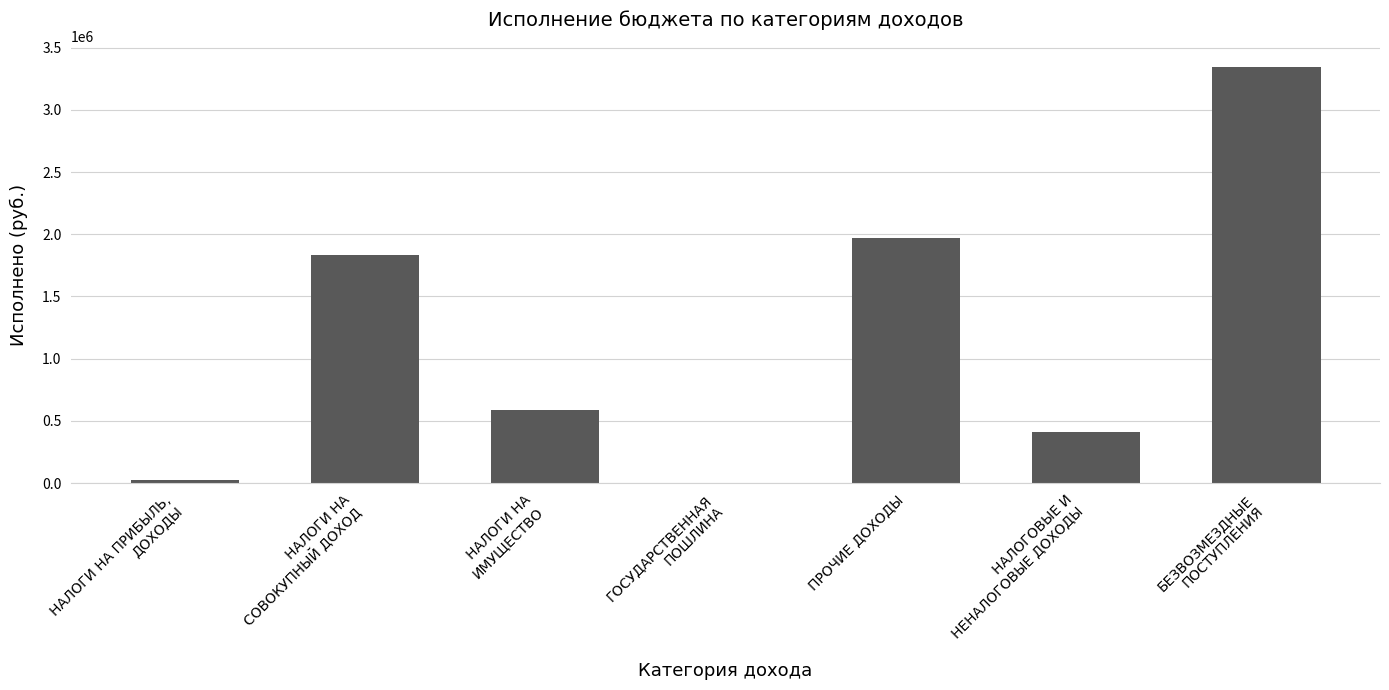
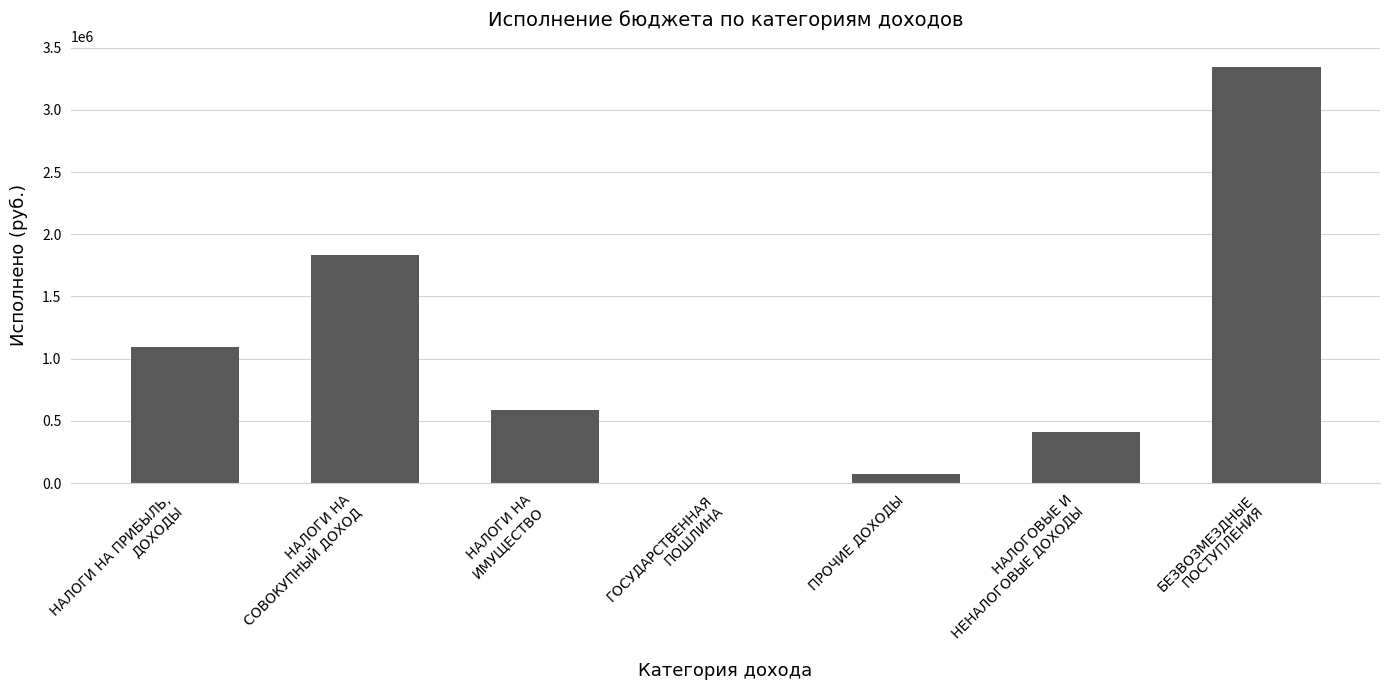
НАЛОГИ НА ПРИБЫЛЬ, ДОХОДЫ: 30000 -> 1100000
ПРОЧИЕ ДОХОДЫ: 1970000 -> 70000
